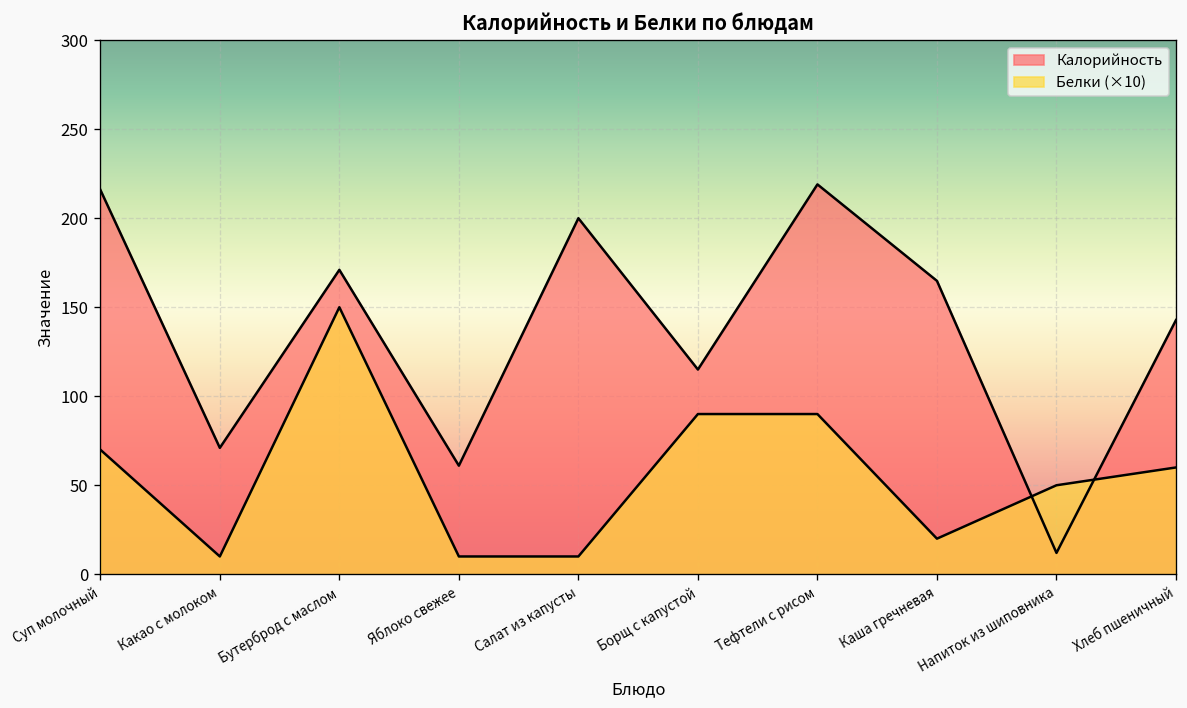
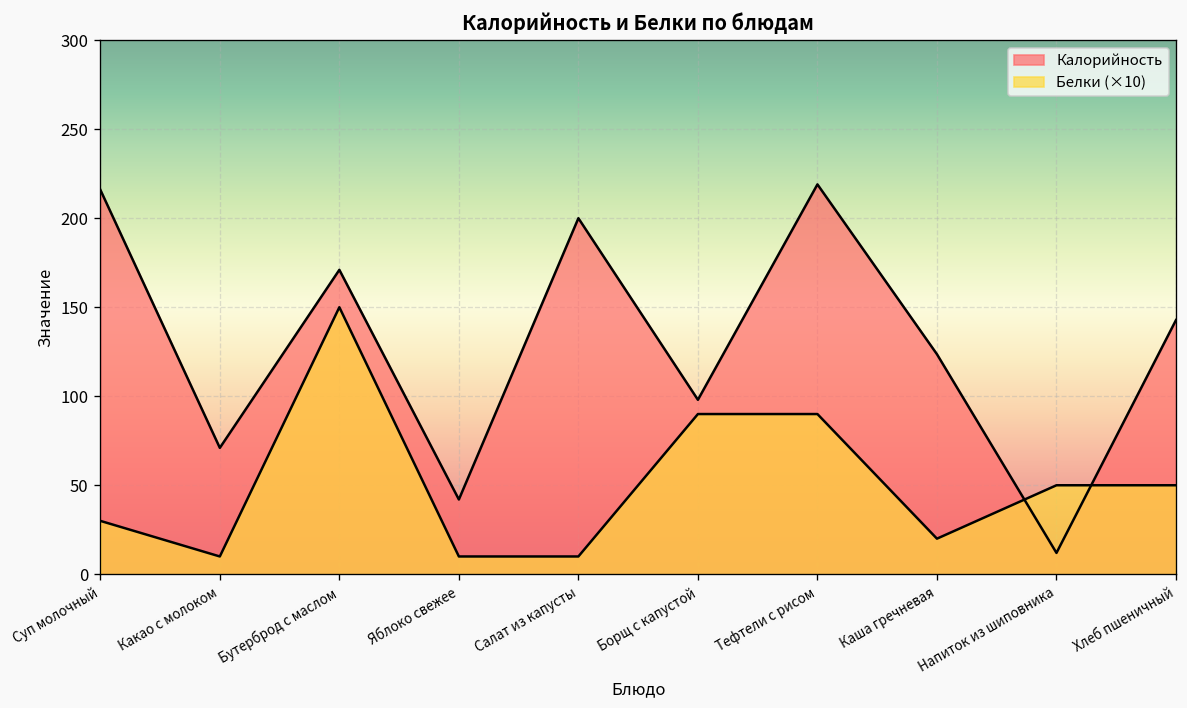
Белки (×10), Суп молочный: 70 -> 30
Калорийность, Яблоко свежее: 61 -> 42
Калорийность, Борщ с капустой: 115 -> 98
Калорийность, Каша гречневая: 165 -> 124
Белки (×10), Хлеб пшеничный: 60 -> 50
